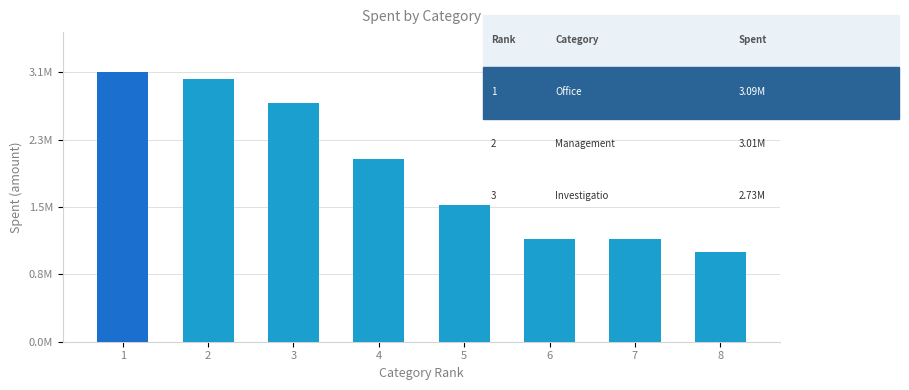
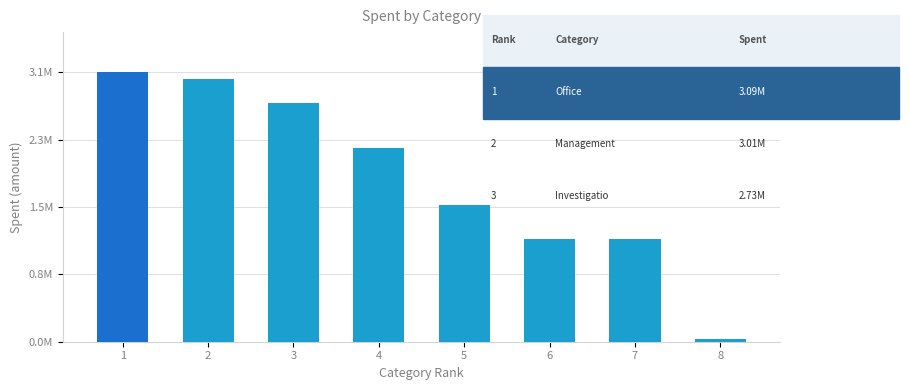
4: 2100000 -> 2200000
8: 1000000 -> 0
